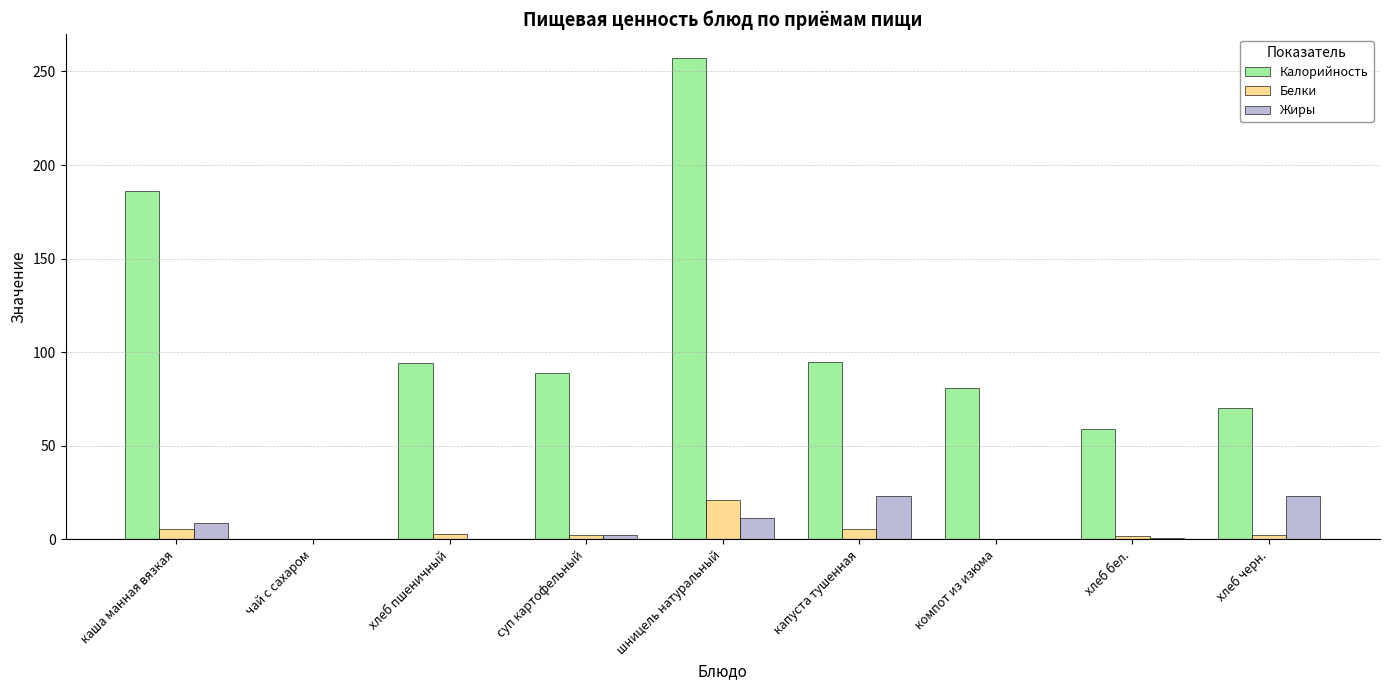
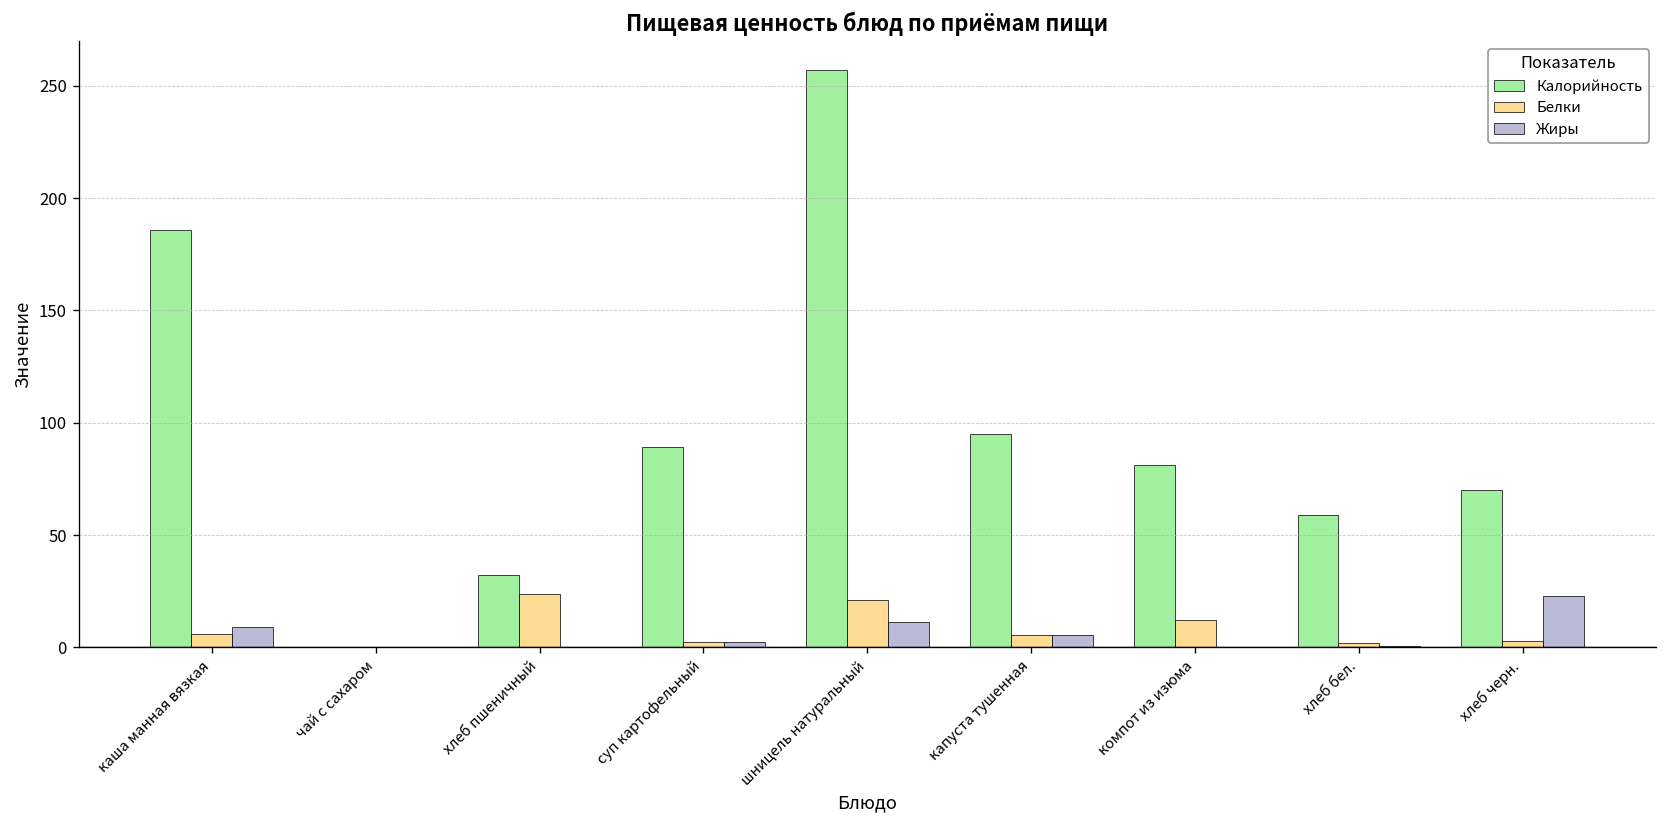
Калорийность, хлеб пшеничный: 94 -> 32
Белки, хлеб пшеничный: 3 -> 24
Жиры, капуста тушенная: 23 -> 5
Белки, компот из изюма: 0 -> 12
